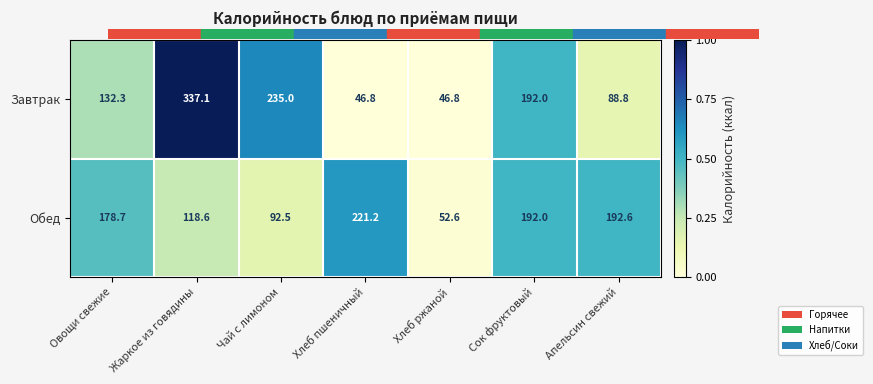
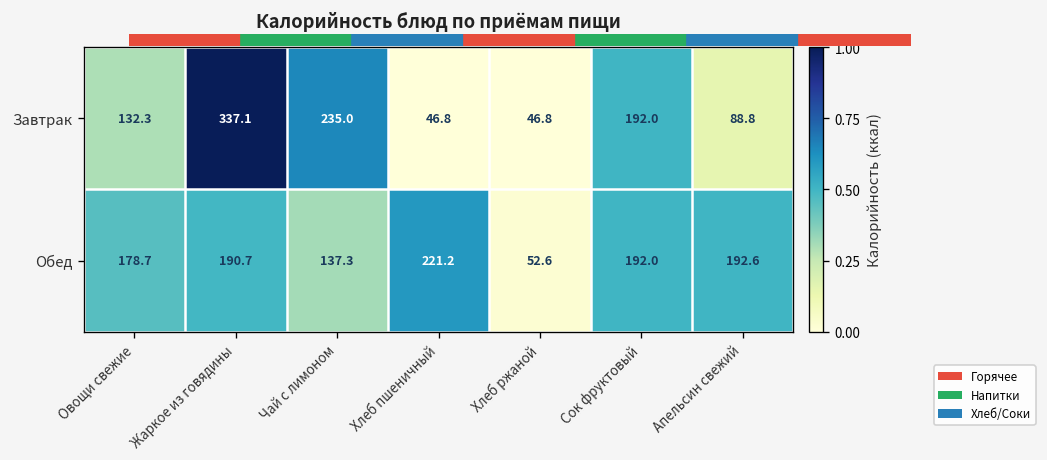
Обед, Жаркое из говядины: 118.6 -> 190.7
Обед, Чай с лимоном: 92.5 -> 137.3
